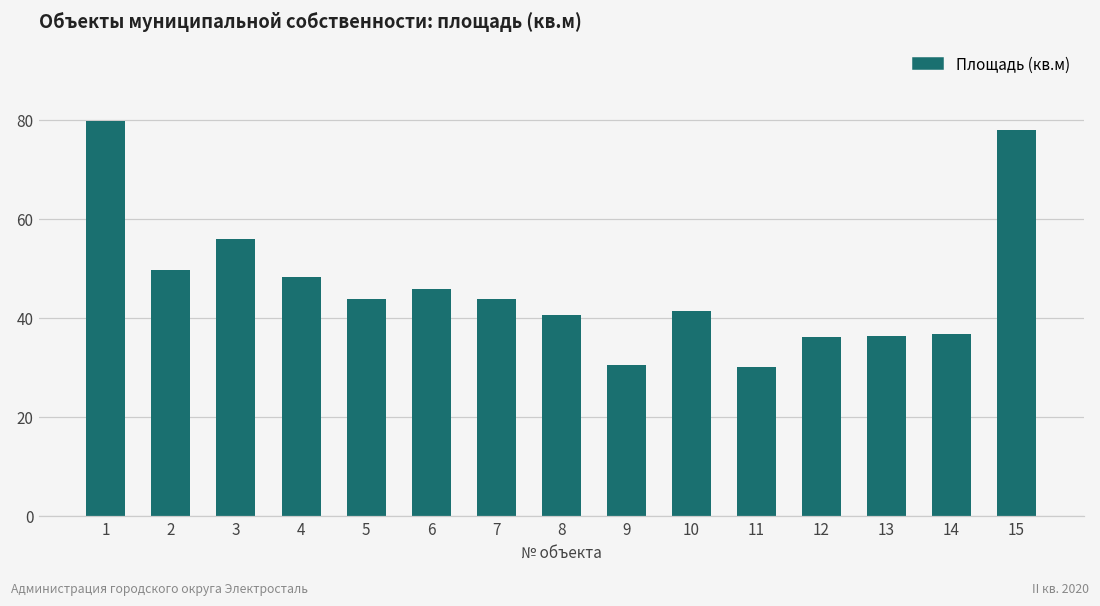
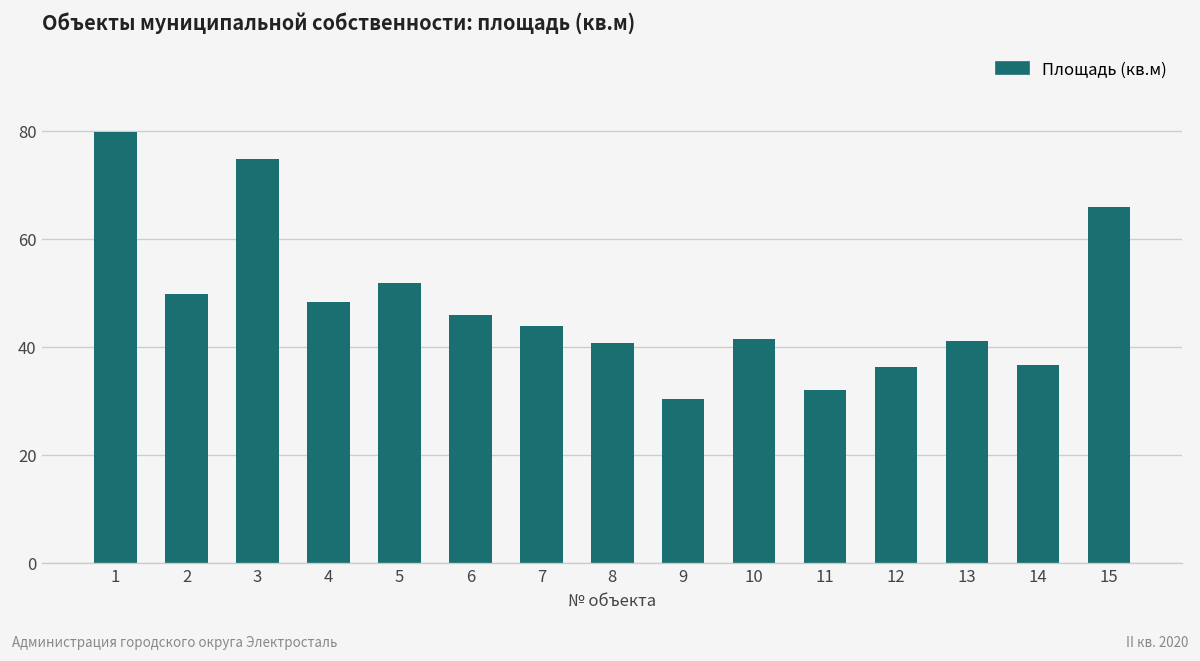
3: 56 -> 75
5: 44 -> 52
11: 30 -> 32
13: 36 -> 41
15: 78 -> 66
